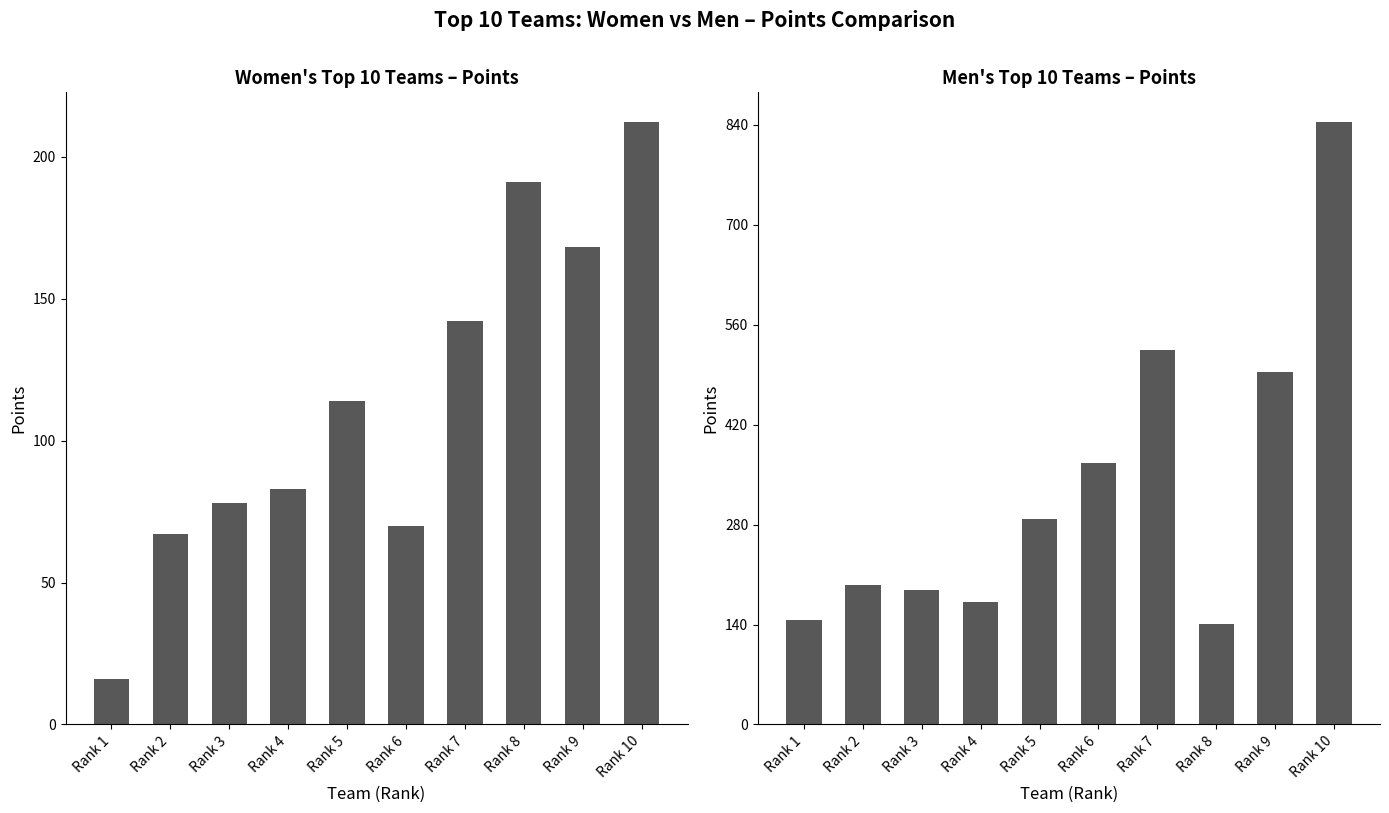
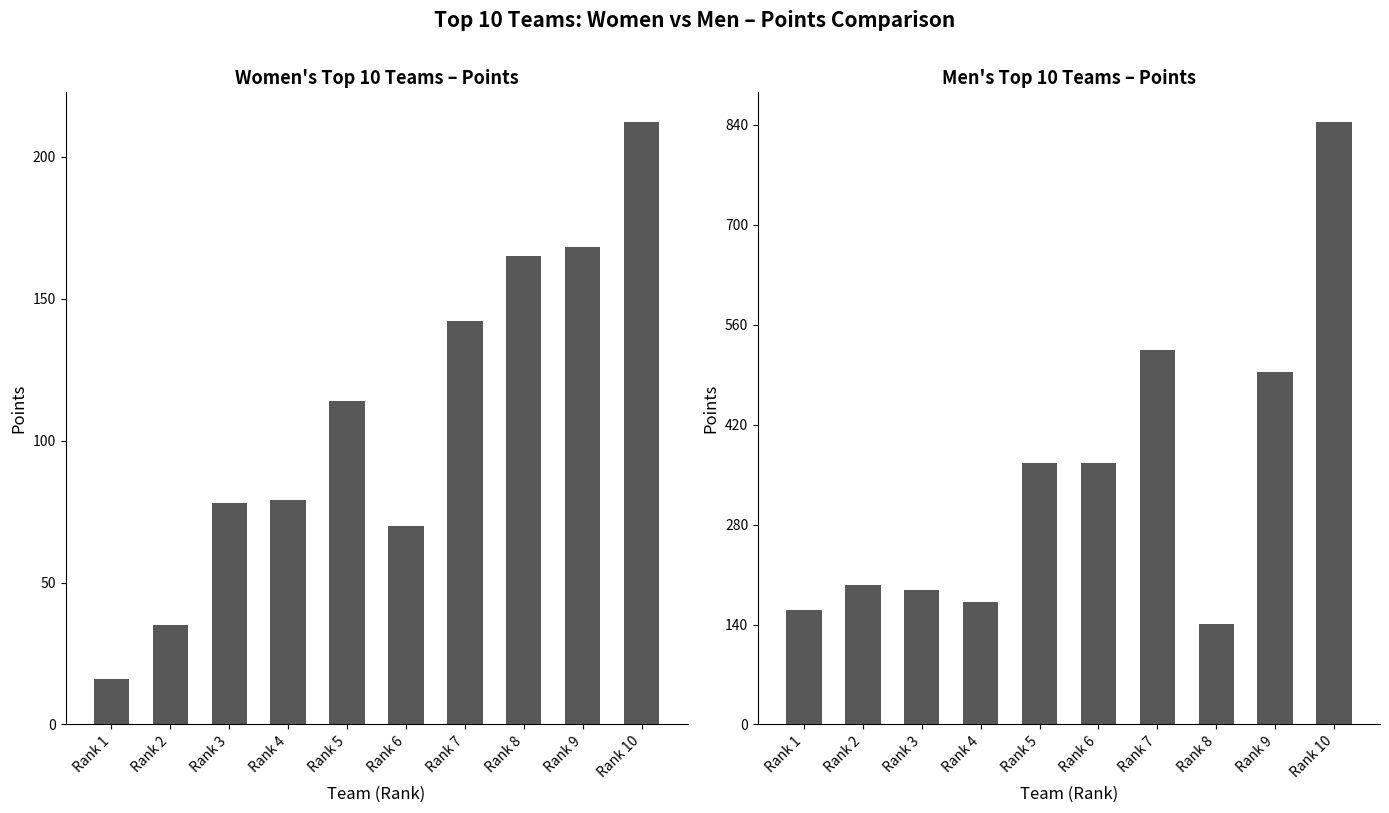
Women's Top 10 Teams – Points, Rank 2: 67 -> 35
Women's Top 10 Teams – Points, Rank 4: 83 -> 79
Women's Top 10 Teams – Points, Rank 8: 191 -> 165
Men's Top 10 Teams – Points, Rank 1: 150 -> 160
Men's Top 10 Teams – Points, Rank 5: 290 -> 370
